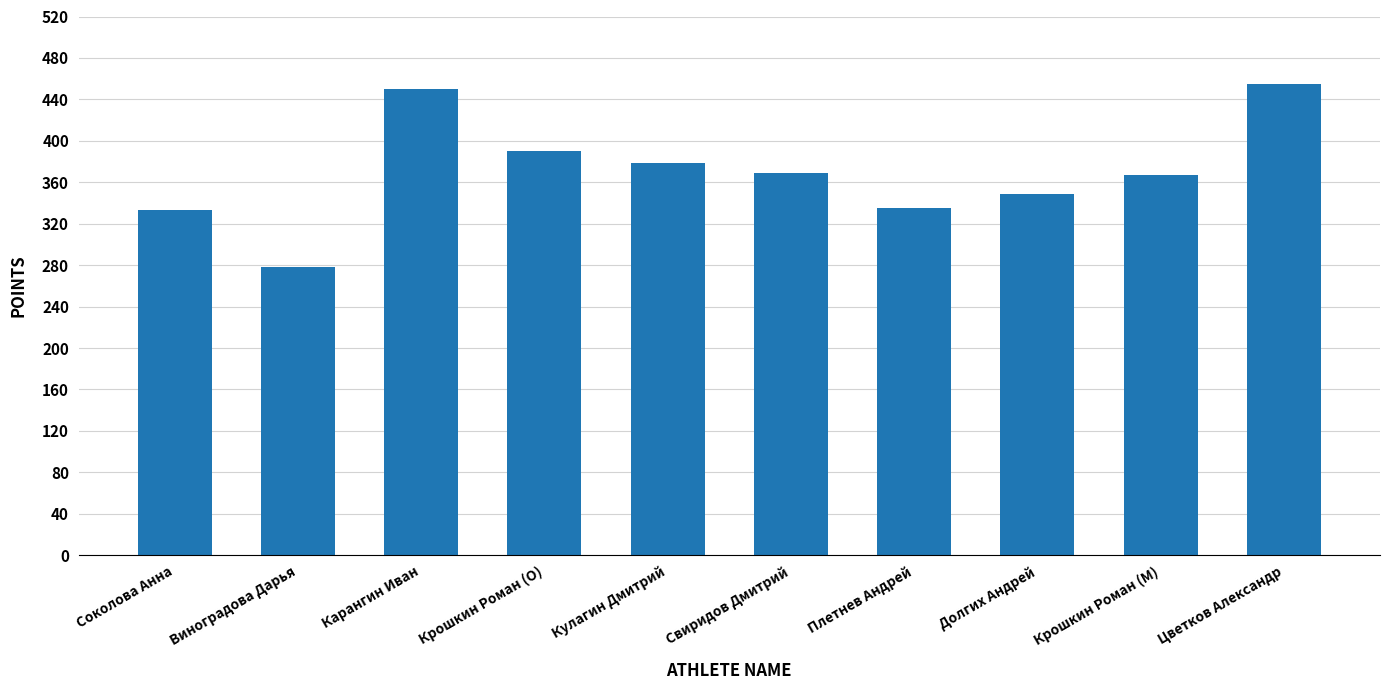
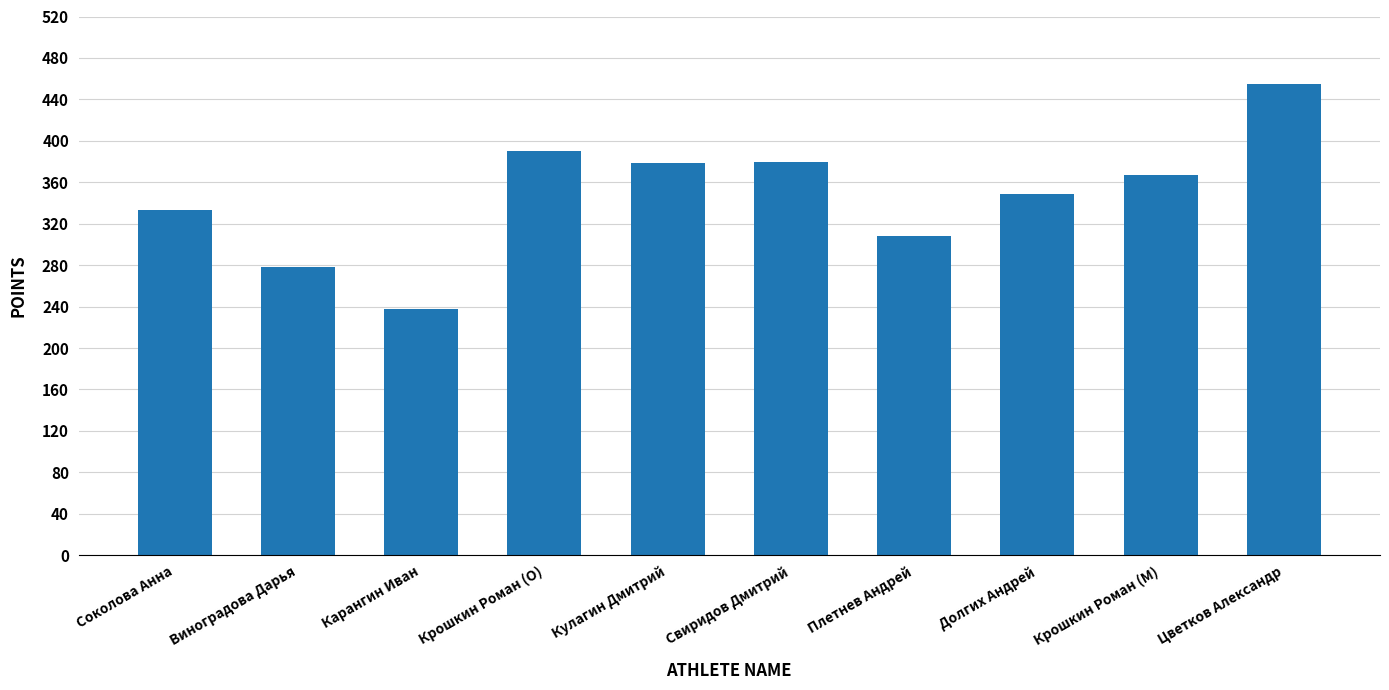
Карангин Иван: 450 -> 237
Свиридов Дмитрий: 369 -> 380
Плетнев Андрей: 335 -> 308
